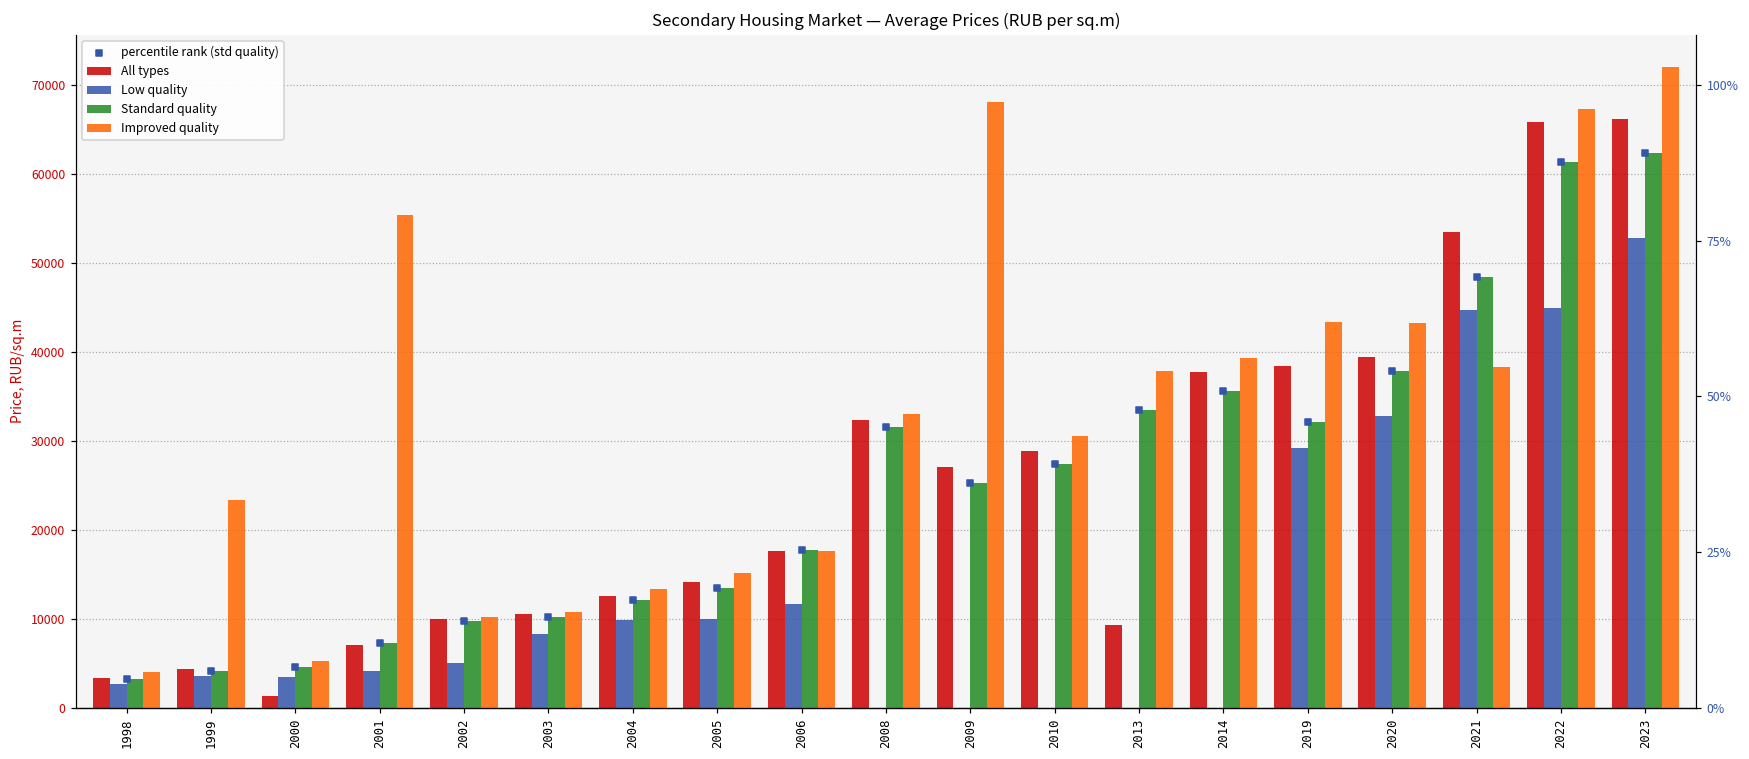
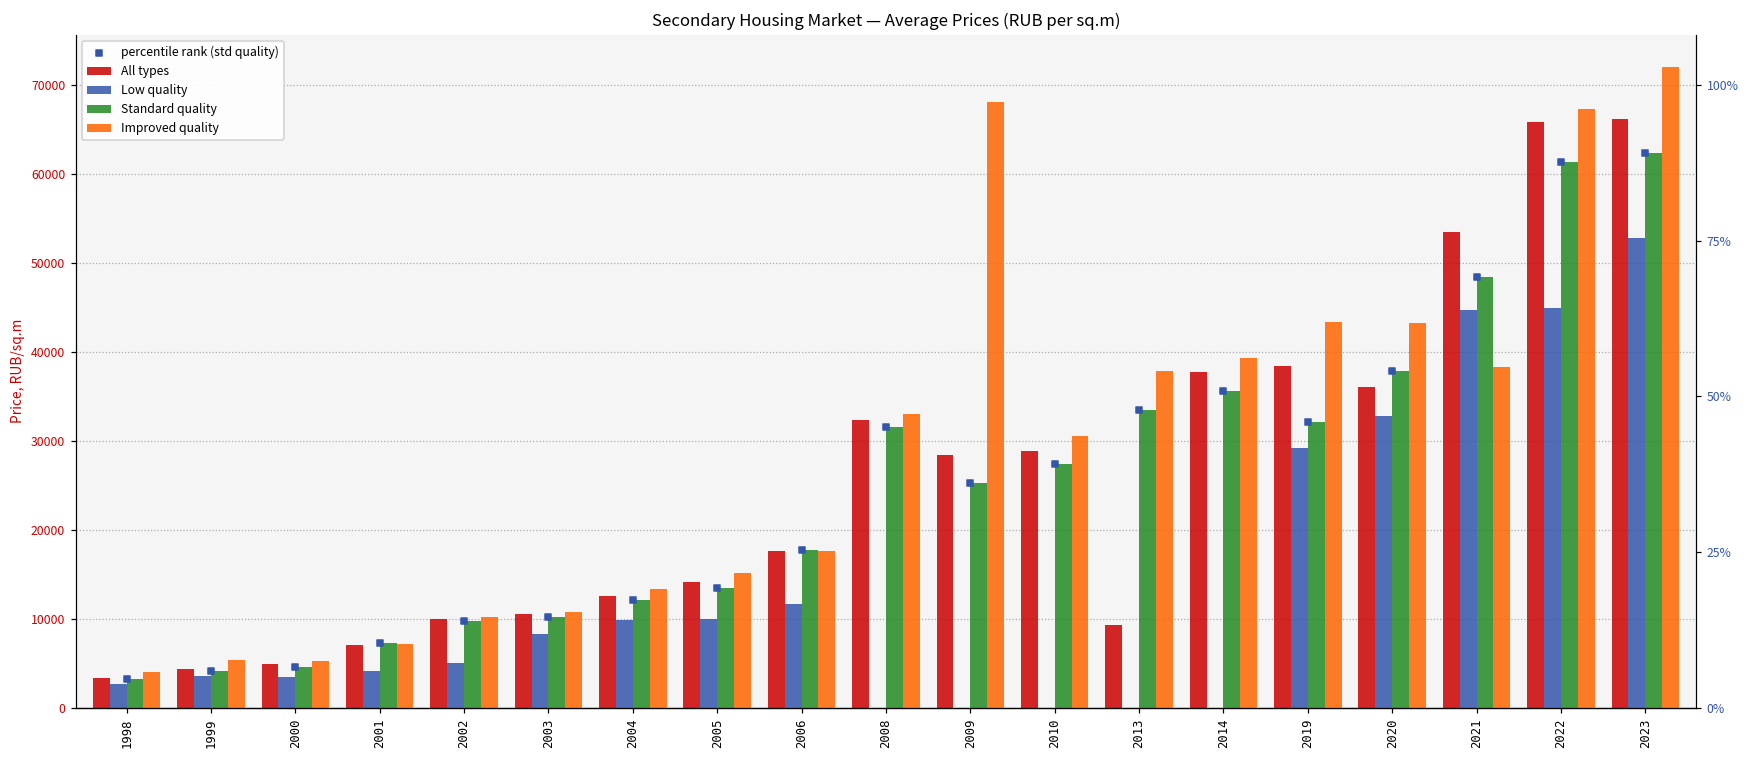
Improved quality, 1999: 23000 -> 5000
All types, 2000: 1000 -> 5000
Improved quality, 2001: 55000 -> 7000
All types, 2009: 27000 -> 28000
All types, 2020: 39000 -> 36000
